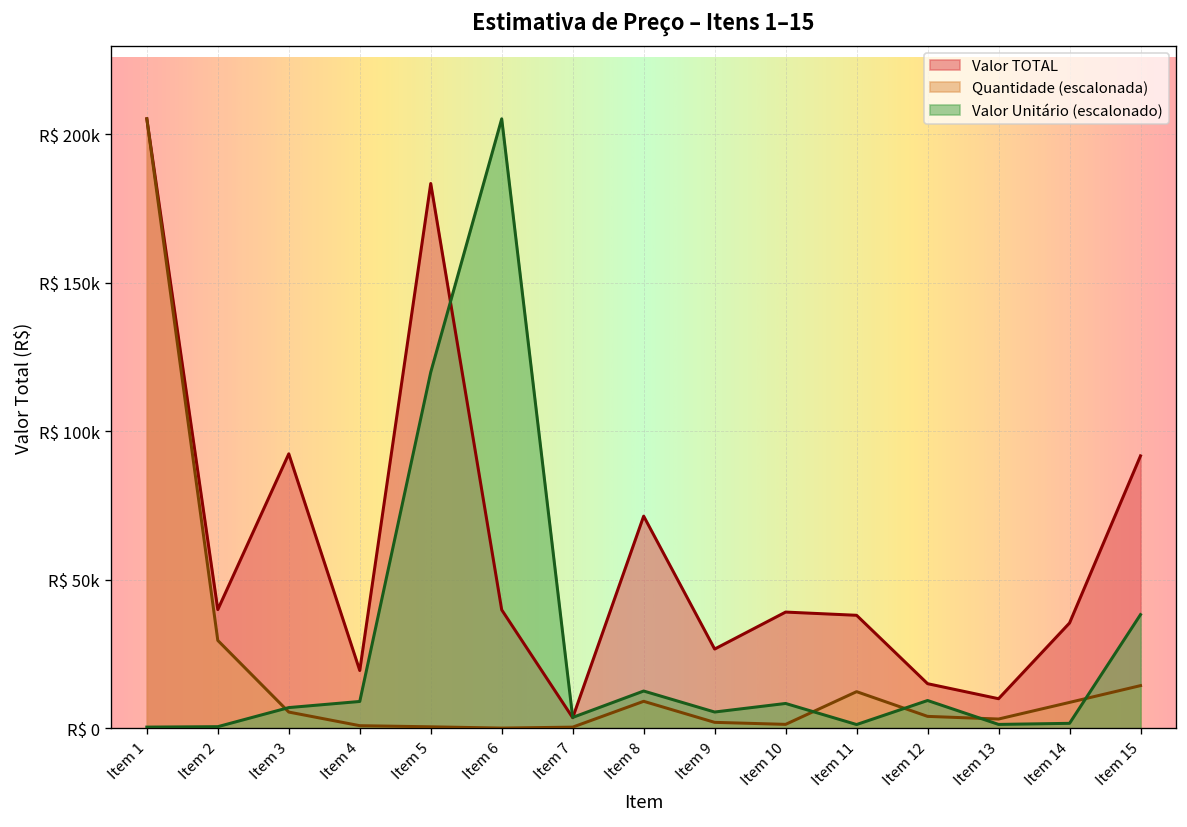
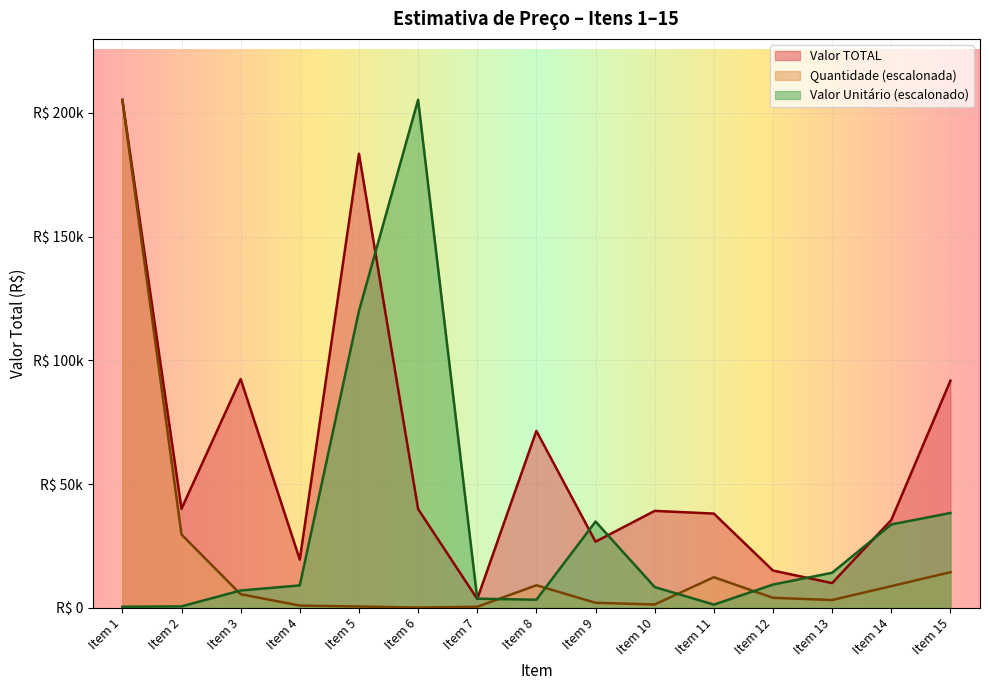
Valor Unitário (escalonado), Item 8: R$ 13000 -> R$ 3000
Valor Unitário (escalonado), Item 9: R$ 5000 -> R$ 35000
Valor Unitário (escalonado), Item 13: R$ 1000 -> R$ 14000
Valor Unitário (escalonado), Item 14: R$ 2000 -> R$ 34000
